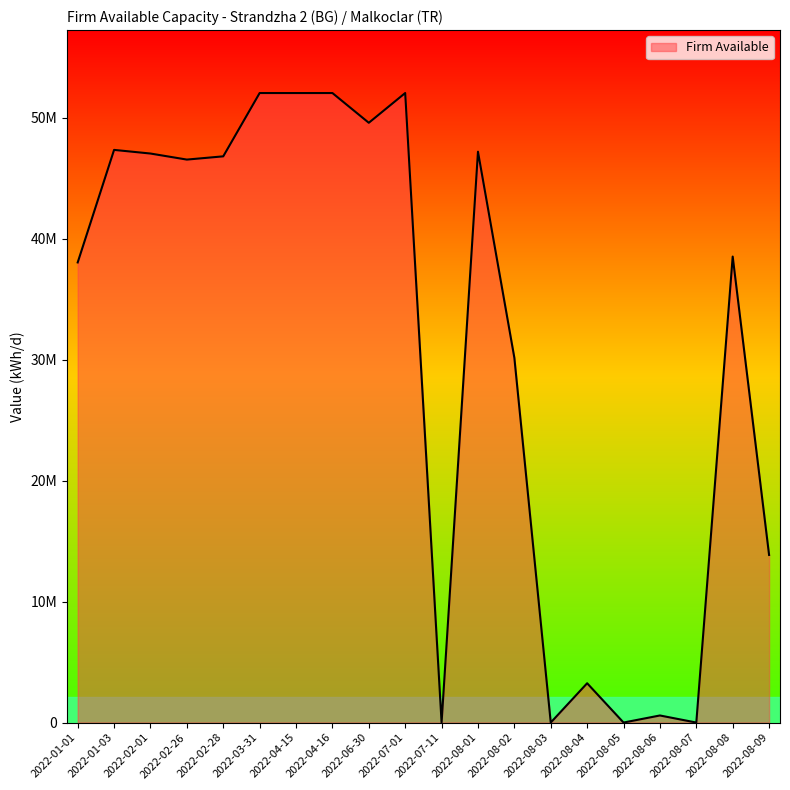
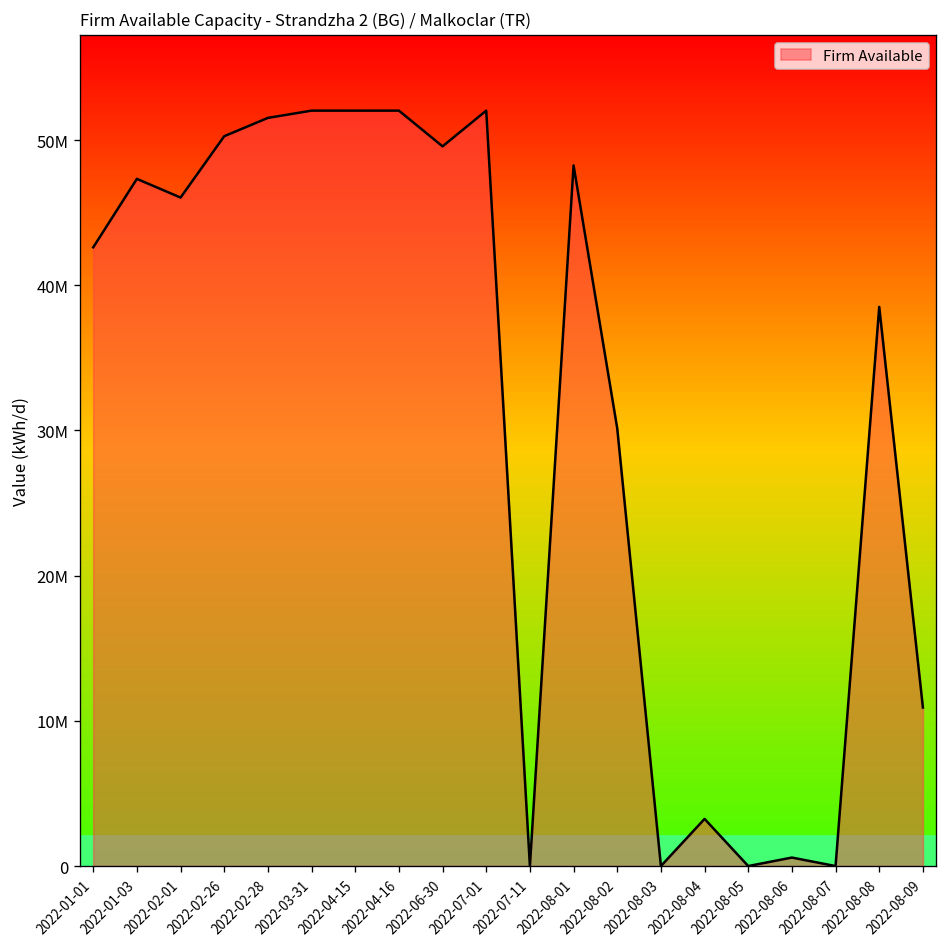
2022-01-01: 38000000 -> 42600000
2022-02-01: 47000000 -> 46000000
2022-02-26: 46500000 -> 50300000
2022-02-28: 46800000 -> 51500000
2022-08-01: 47200000 -> 48300000
2022-08-09: 13900000 -> 10900000
